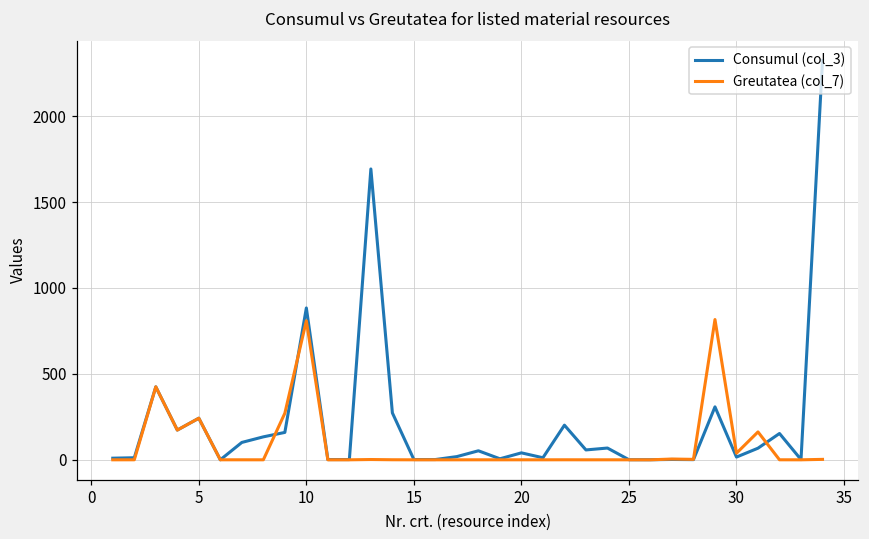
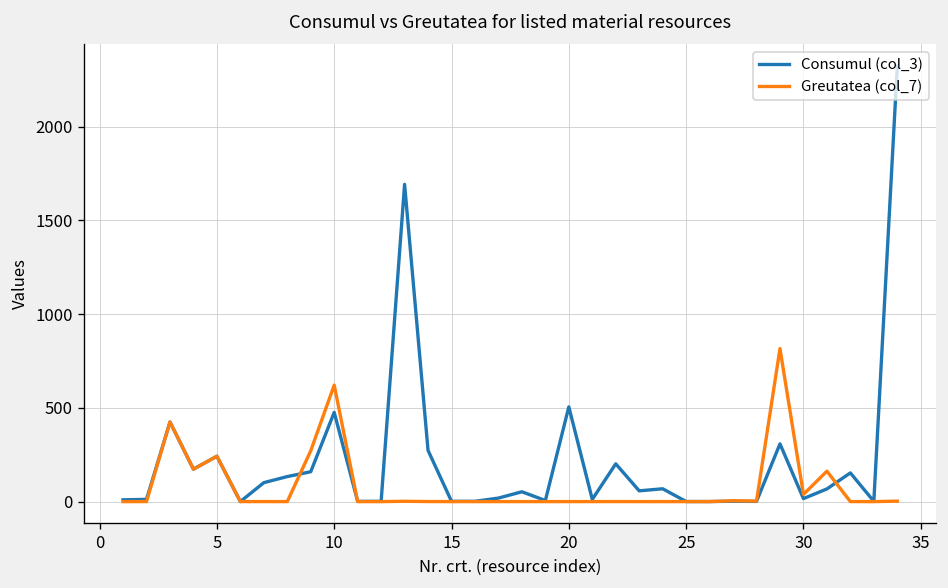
Consumul (col_3), 10: 880 -> 480
Greutatea (col_7), 10: 810 -> 620
Consumul (col_3), 20: 40 -> 510
